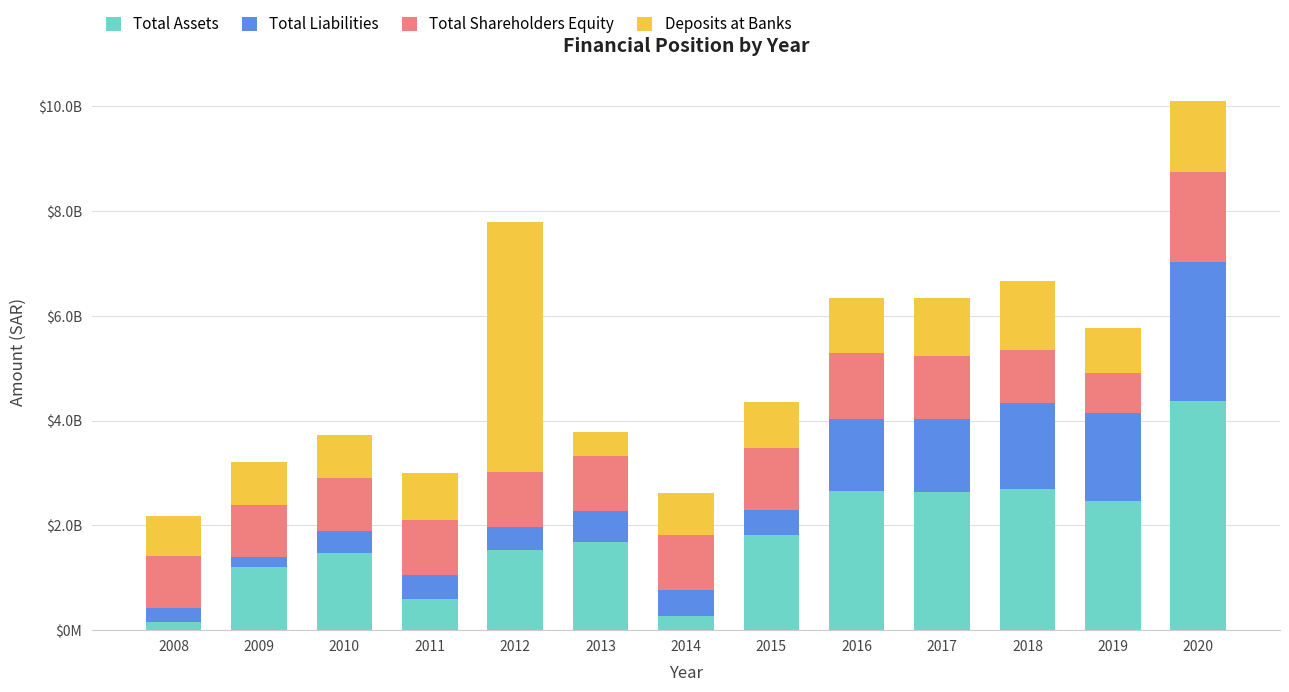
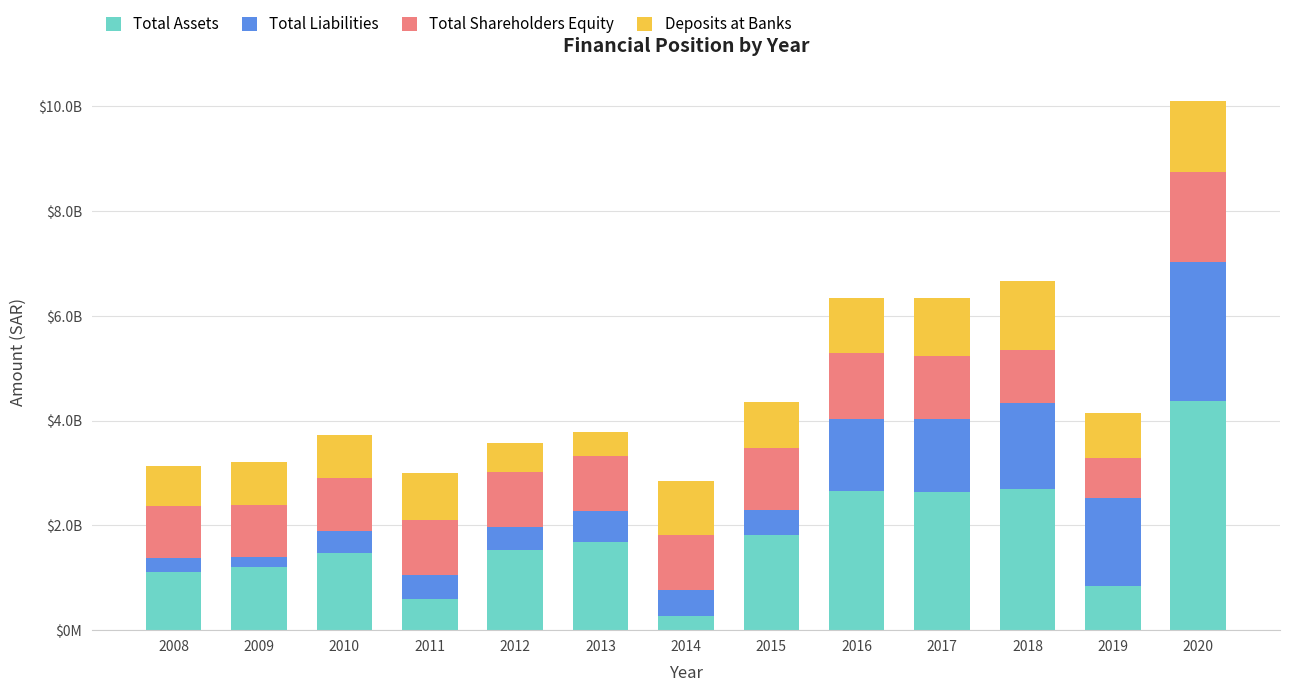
Total Assets, 2008: $200000000 -> $1100000000
Deposits at Banks, 2012: $4800000000 -> $600000000
Deposits at Banks, 2014: $800000000 -> $1000000000
Total Assets, 2019: $2500000000 -> $900000000
